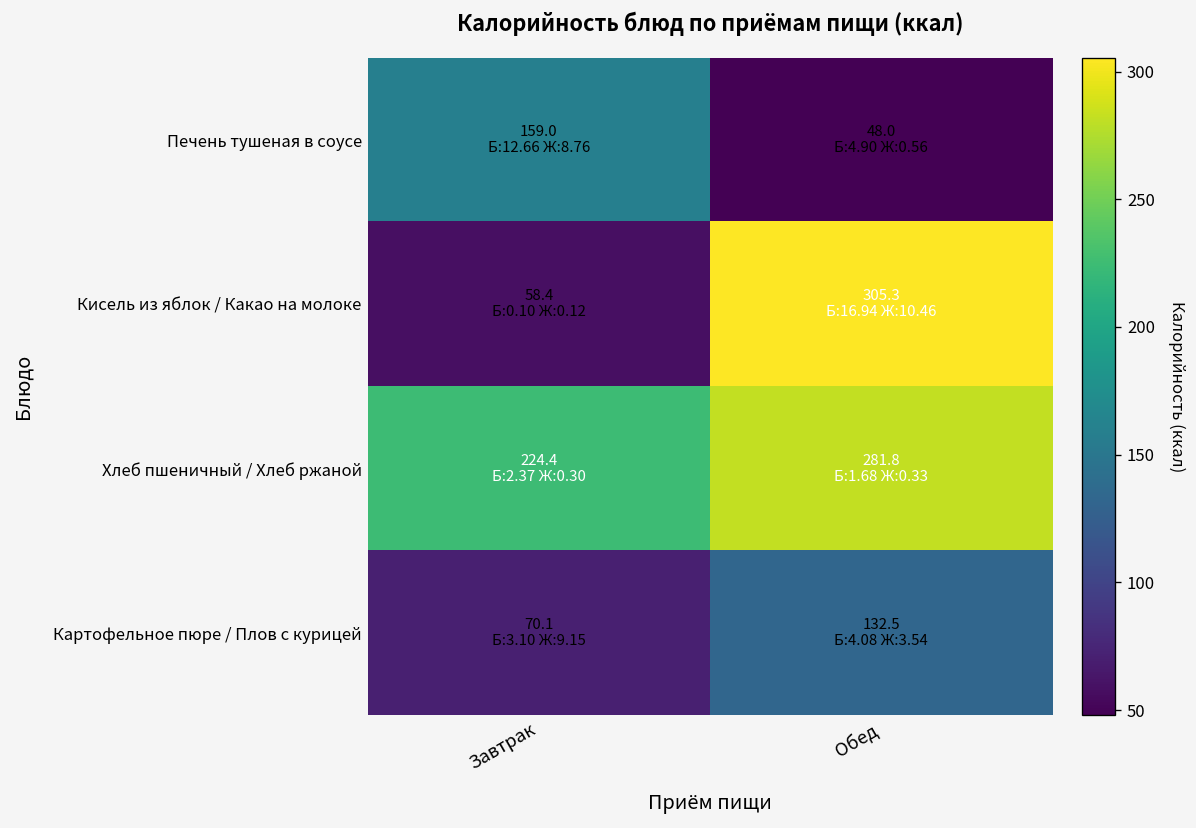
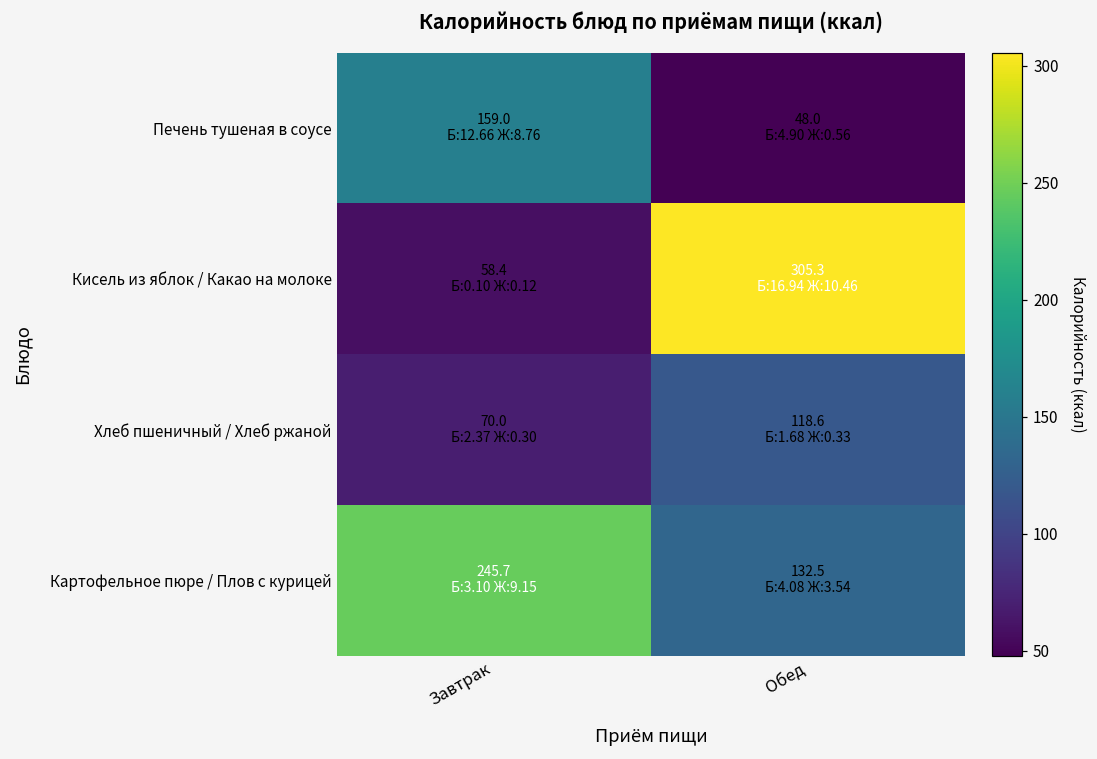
Хлеб пшеничный / Хлеб ржаной, Завтрак: 224.4 -> 70.0
Хлеб пшеничный / Хлеб ржаной, Обед: 281.8 -> 118.6
Картофельное пюре / Плов с курицей, Завтрак: 70.1 -> 245.7
